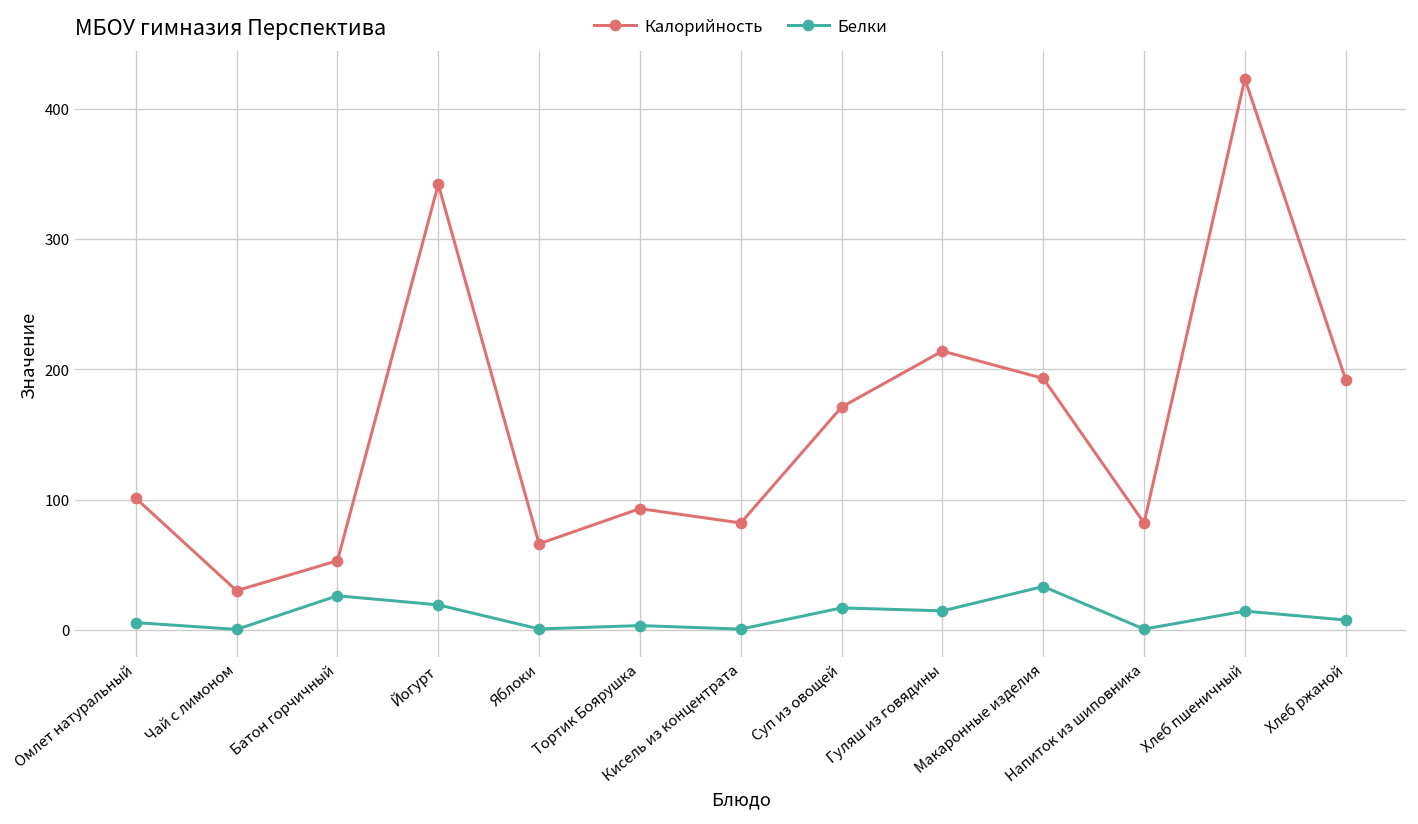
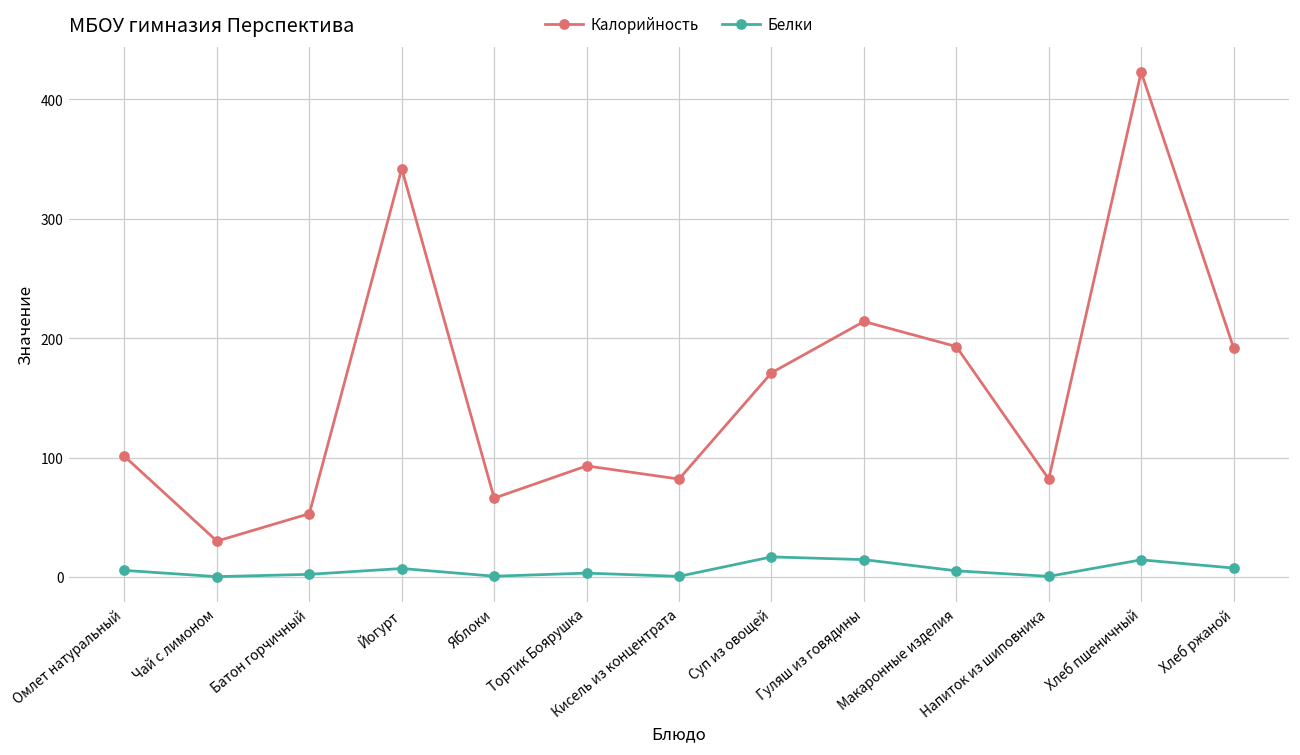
Белки, Батон горчичный: 26 -> 2
Белки, Йогурт: 19 -> 7
Белки, Макаронные изделия: 33 -> 5
